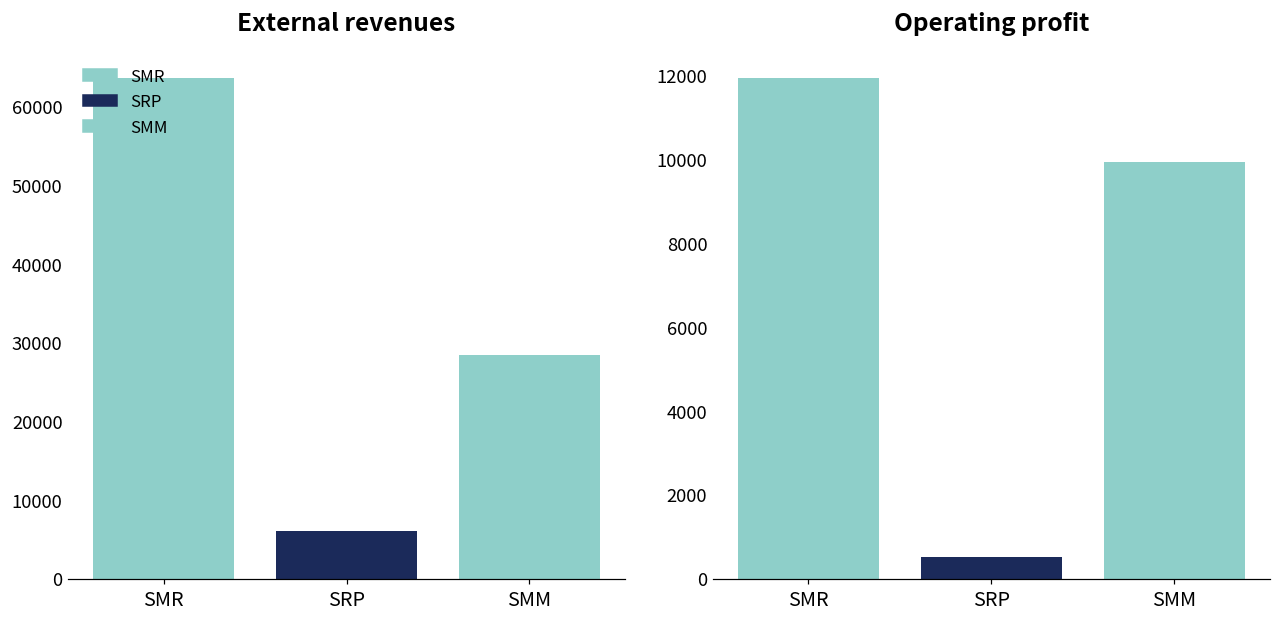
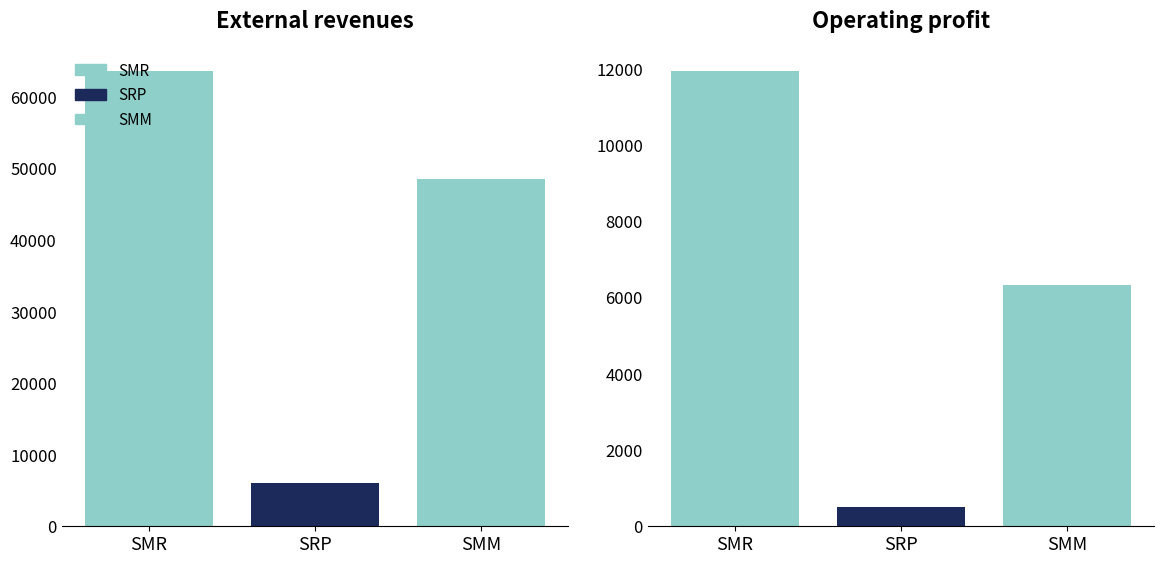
External revenues, SMM: 28000 -> 49000
Operating profit, SMM: 9900 -> 6300
